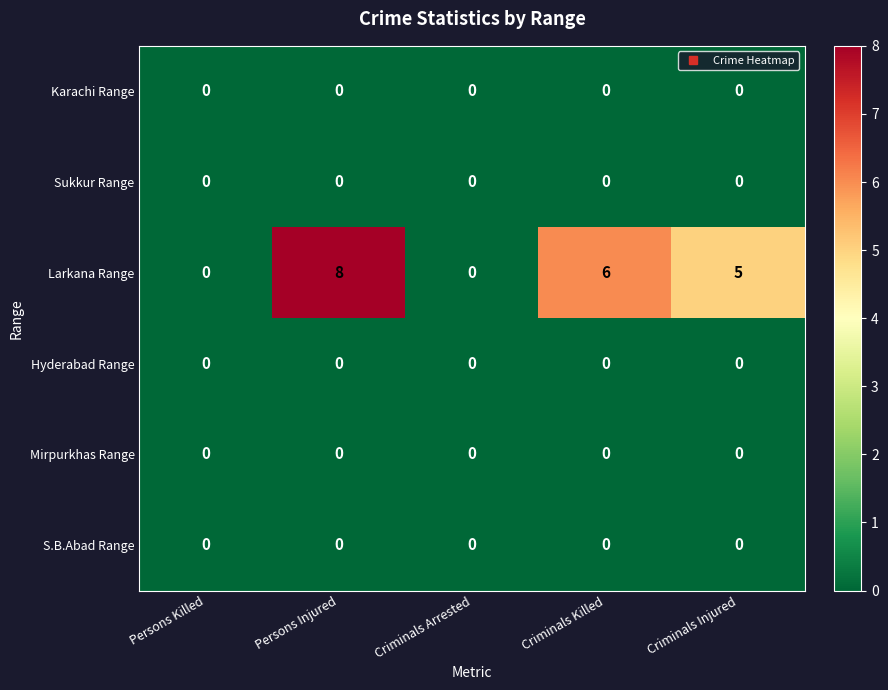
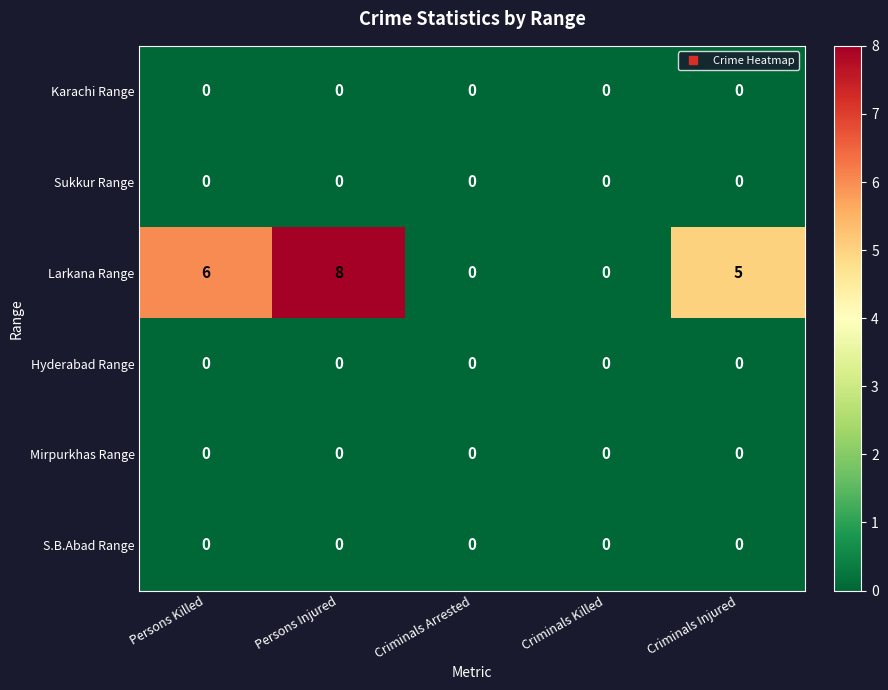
Larkana Range, Persons Killed: 0 -> 6
Larkana Range, Criminals Killed: 6 -> 0
